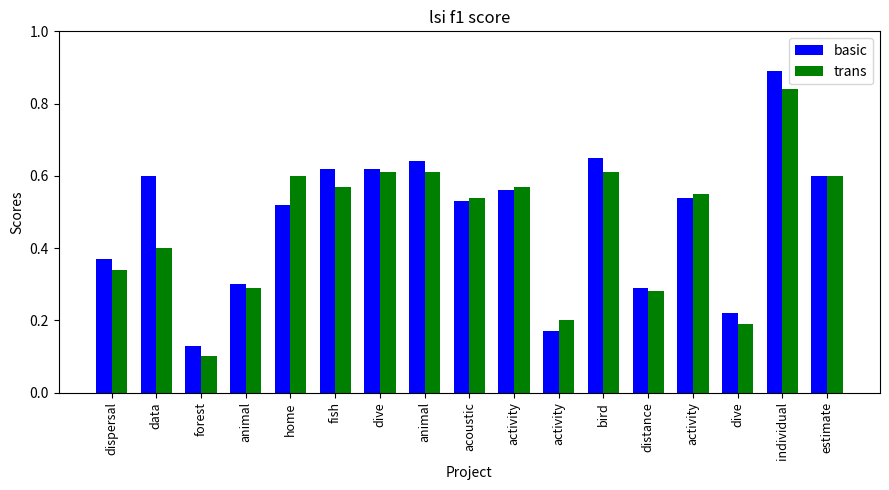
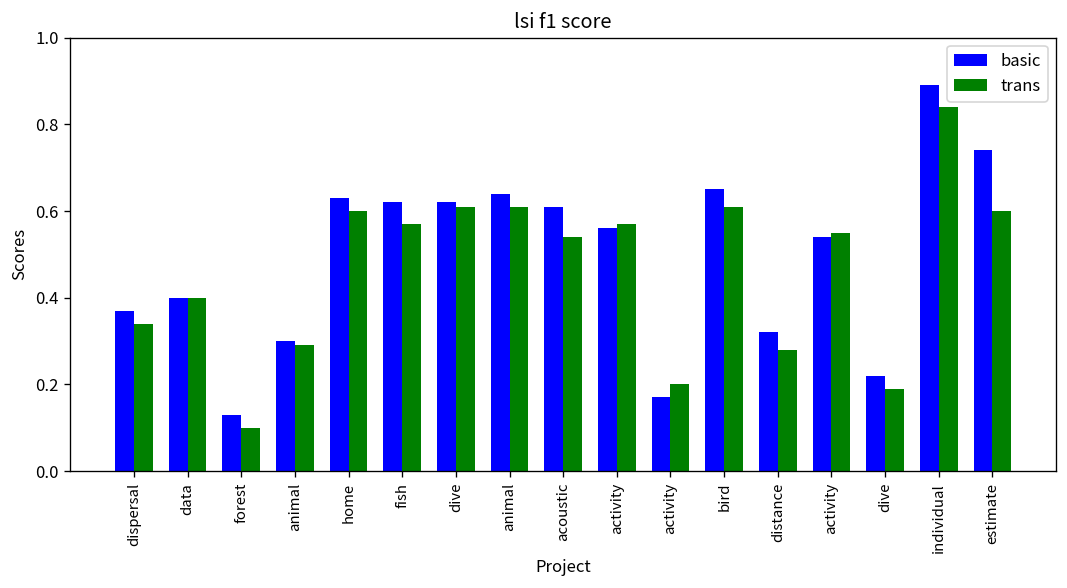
basic, data: 0.6 -> 0.4
basic, home: 0.52 -> 0.63
basic, acoustic: 0.53 -> 0.61
basic, distance: 0.29 -> 0.32
basic, estimate: 0.60 -> 0.74
